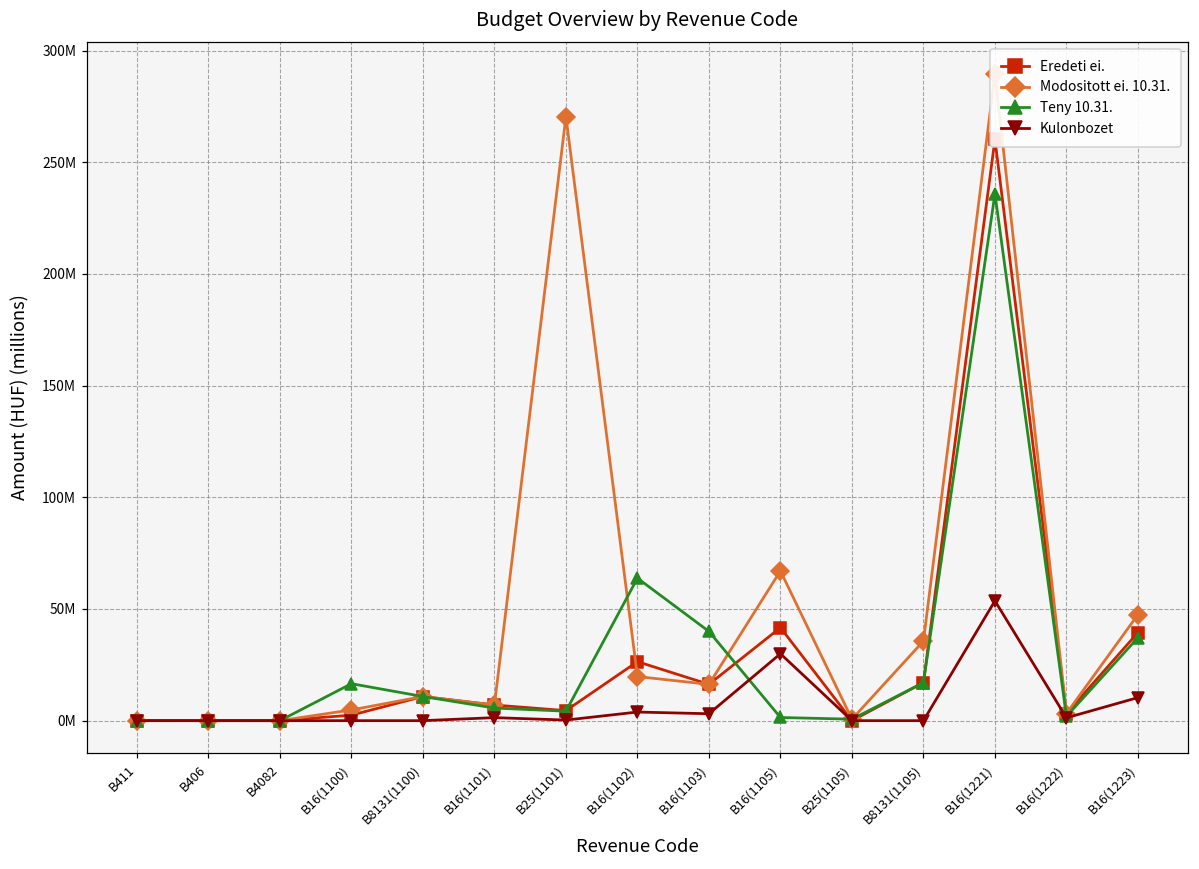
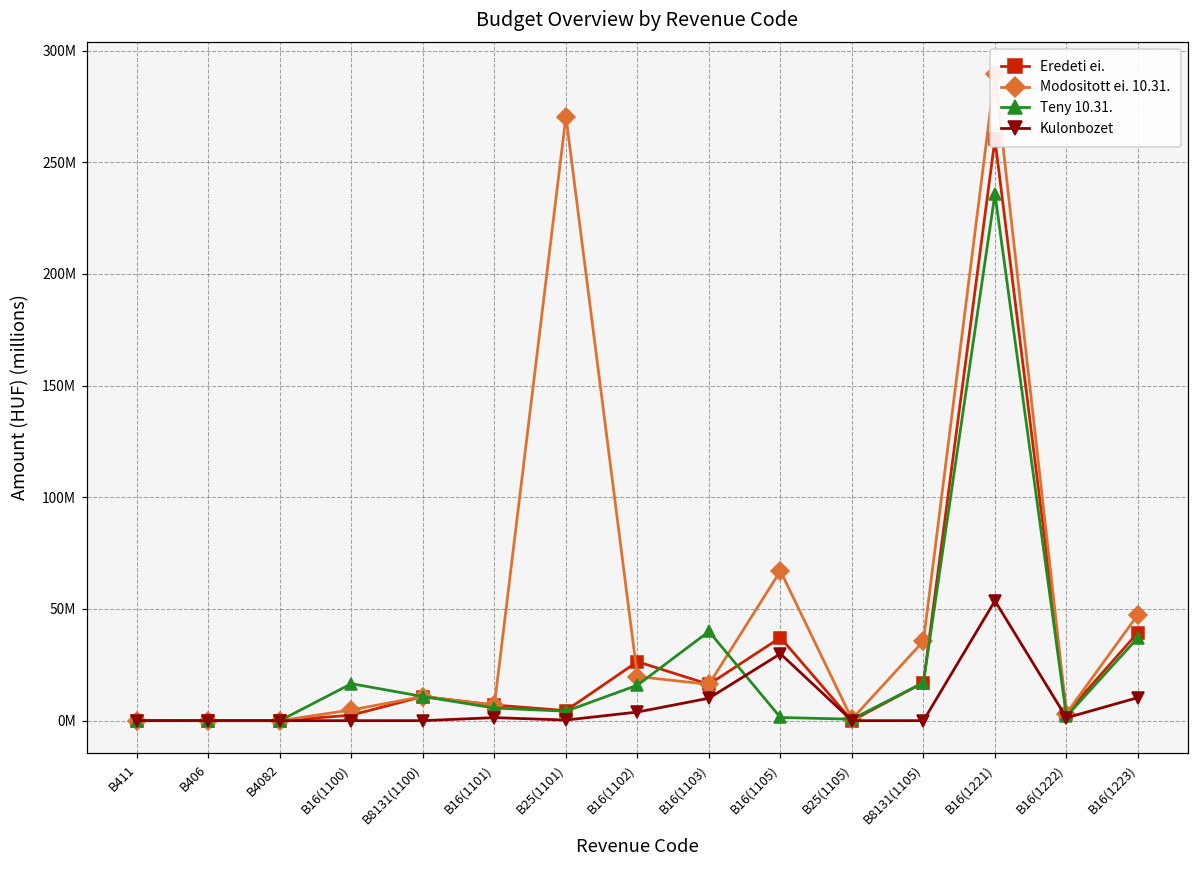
Teny 10.31., B16(1102): 64000000 -> 16000000
Kulonbozet, B16(1103): 3000000 -> 10000000
Eredeti ei., B16(1105): 42000000 -> 37000000
